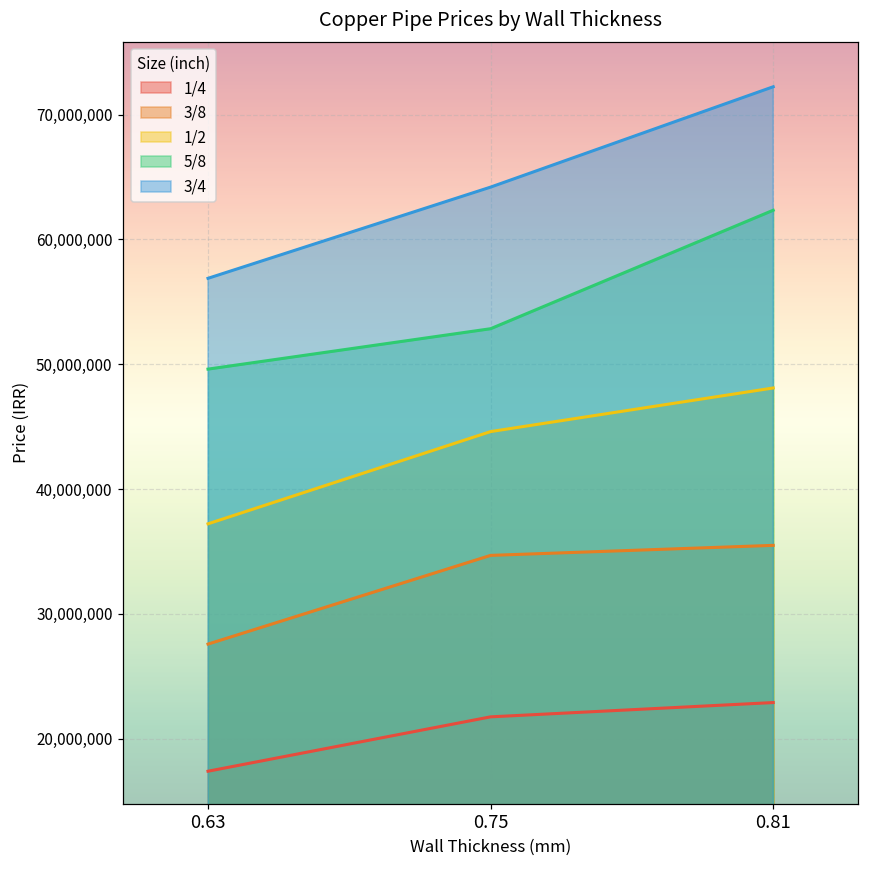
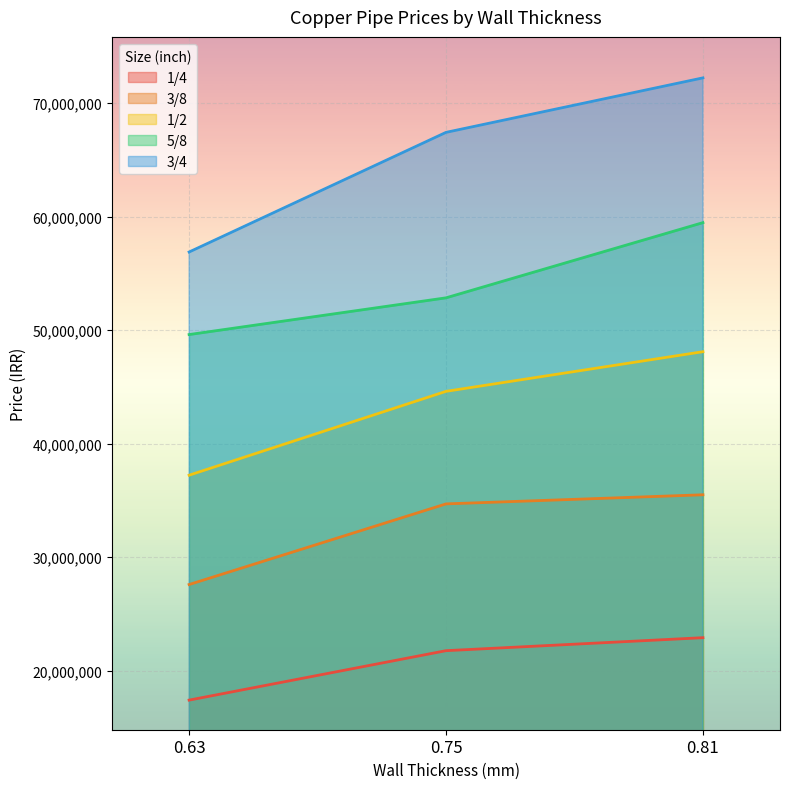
3/4, 0.75: 64,200,000 -> 67,400,000
5/8, 0.81: 62,300,000 -> 59,500,000
